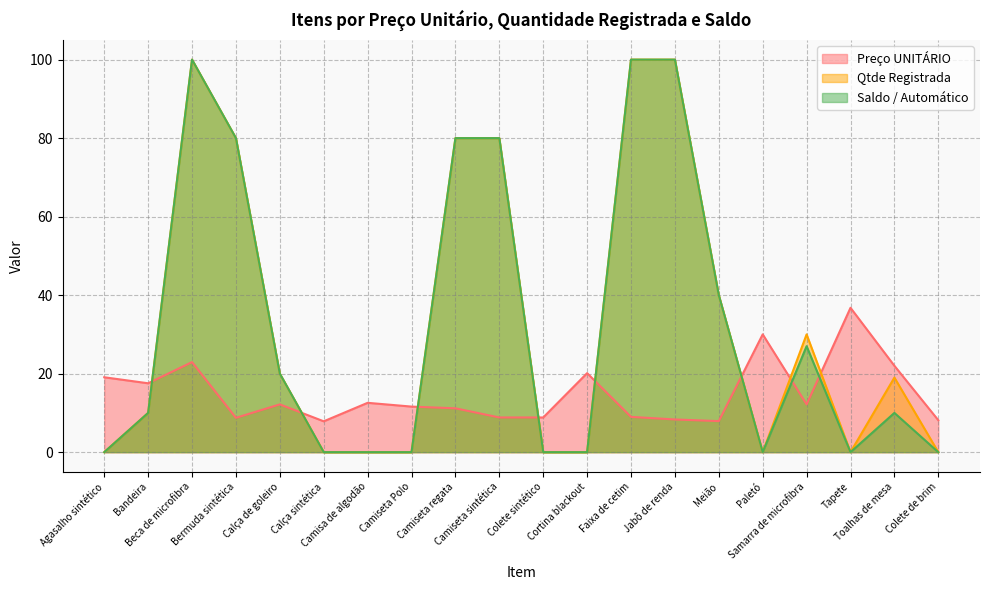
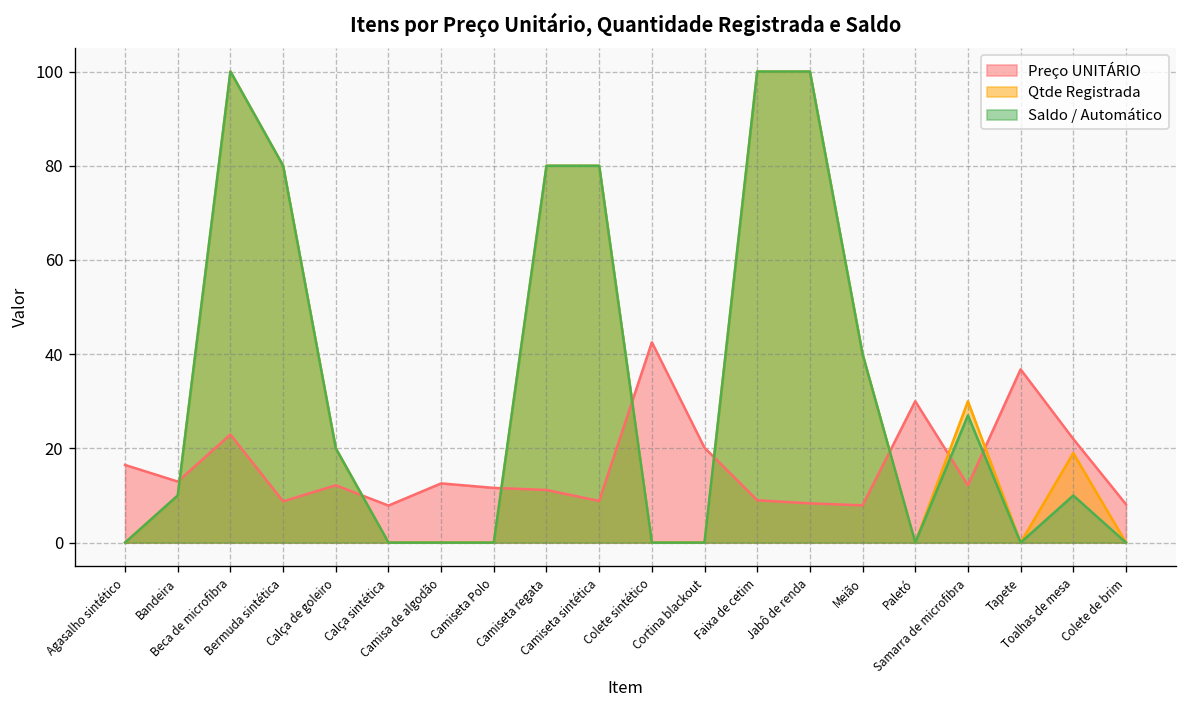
Preço UNITÁRIO, Agasalho sintético: 19 -> 16
Preço UNITÁRIO, Bandeira: 18 -> 13
Preço UNITÁRIO, Colete sintético: 9 -> 43
